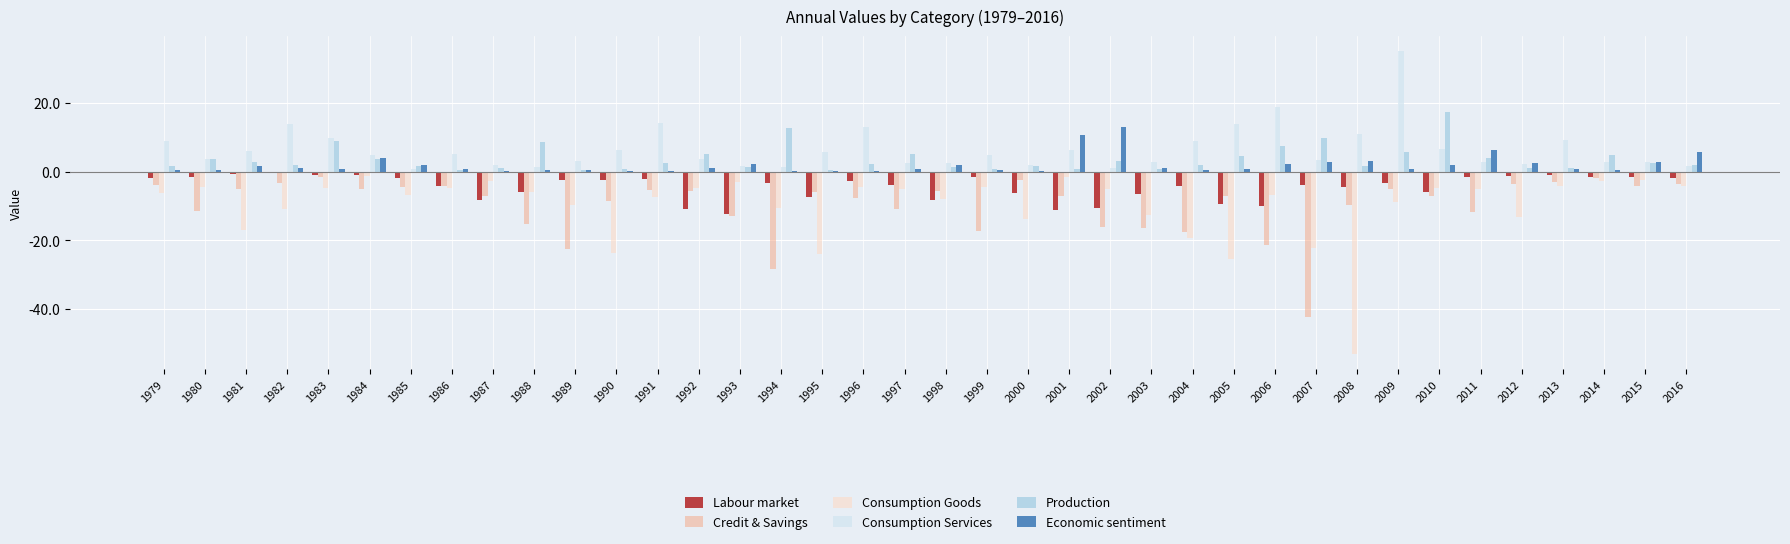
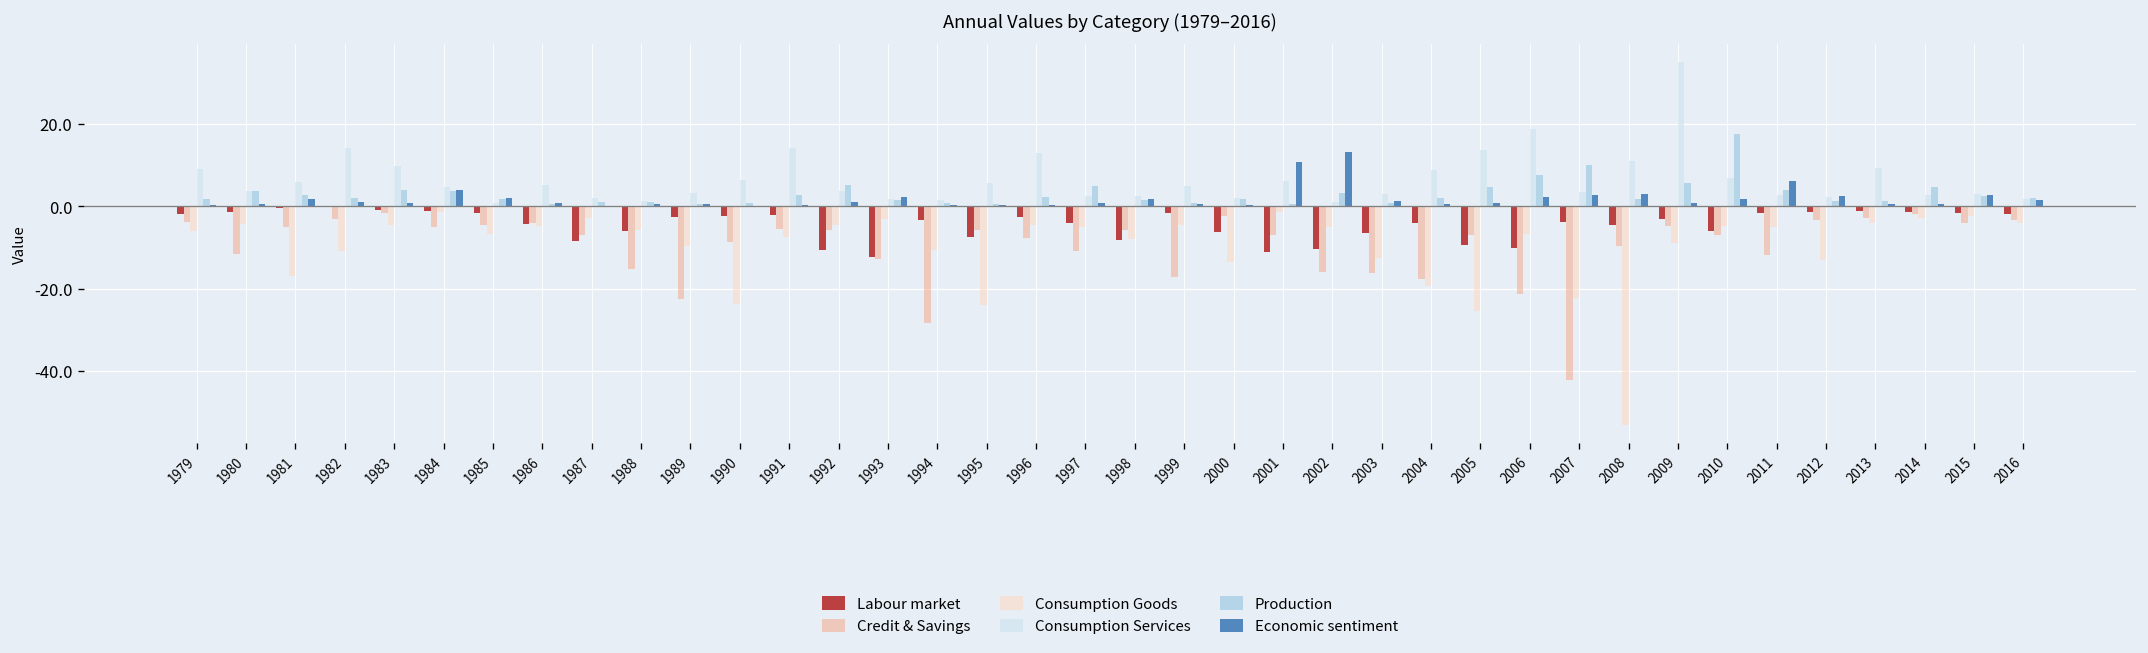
Production, 1983: 9 -> 4
Production, 1988: 9 -> 1
Production, 1994: 13 -> 1
Economic sentiment, 2016: 6 -> 1
